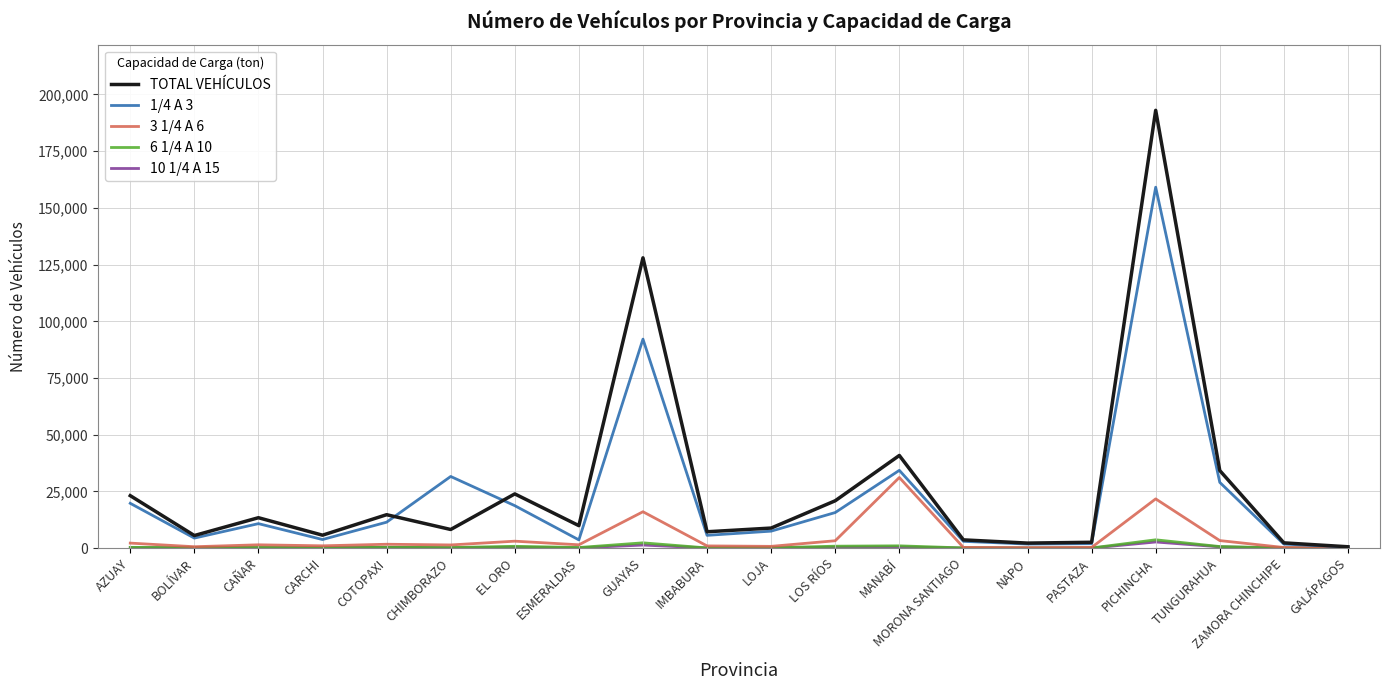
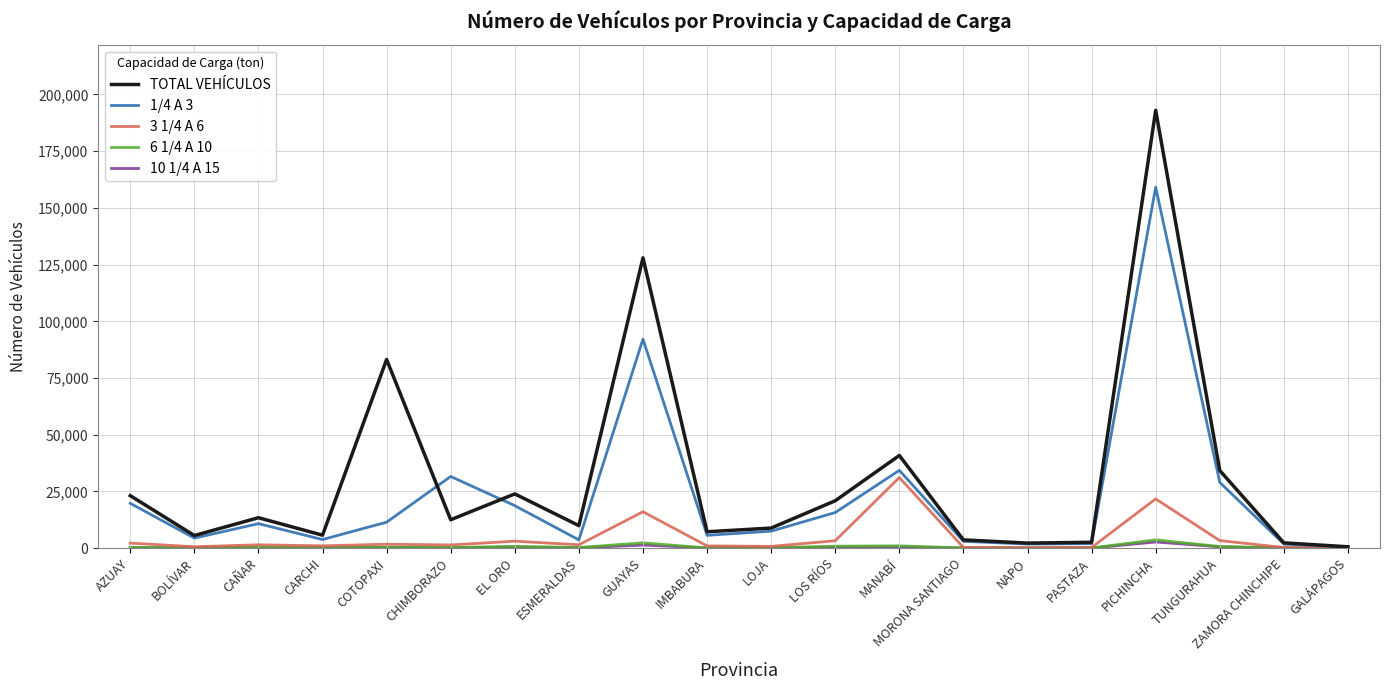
TOTAL VEHÍCULOS, COTOPAXI: 15,000 -> 83,000
TOTAL VEHÍCULOS, CHIMBORAZO: 8,000 -> 13,000
